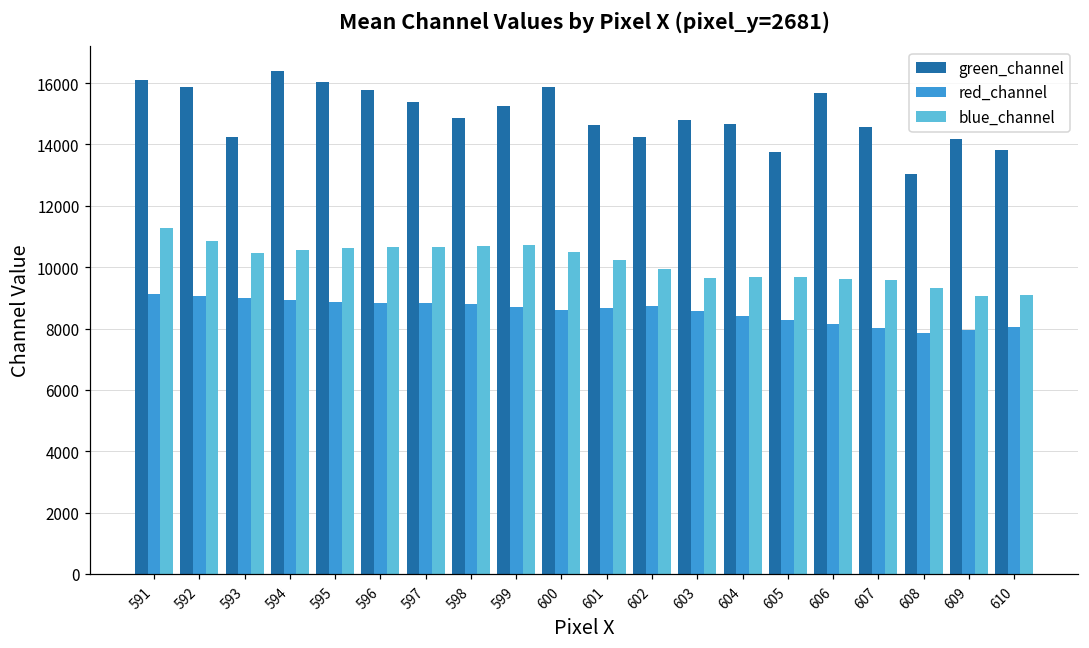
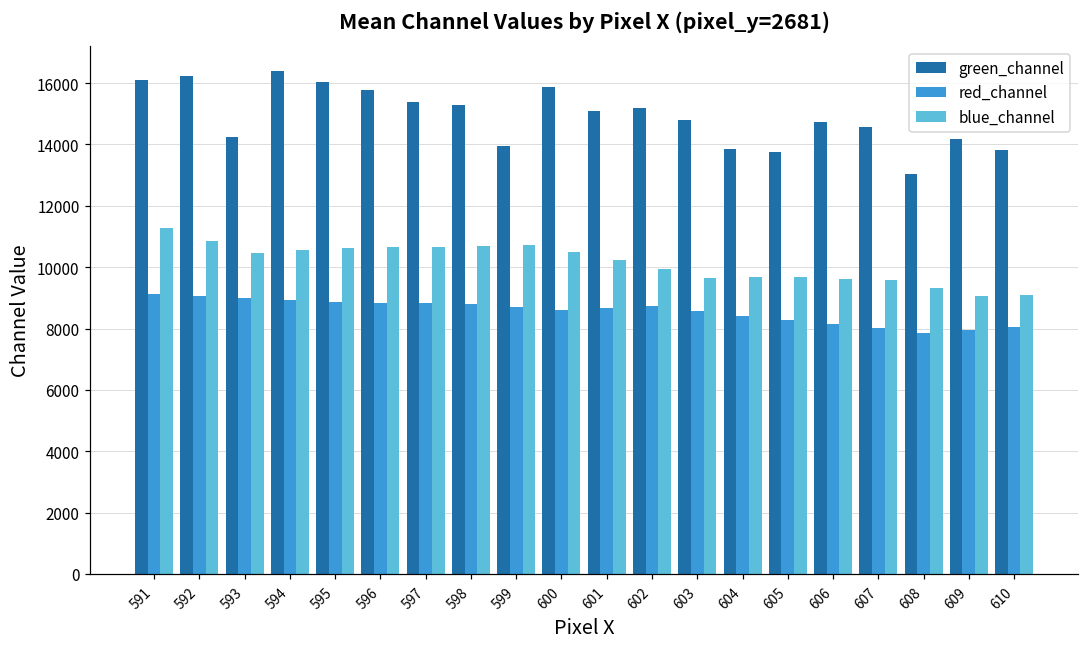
green_channel, 592: 15900 -> 16200
green_channel, 598: 14900 -> 15300
green_channel, 599: 15300 -> 13900
green_channel, 601: 14600 -> 15100
green_channel, 602: 14300 -> 15200
green_channel, 604: 14700 -> 13900
green_channel, 606: 15700 -> 14700
